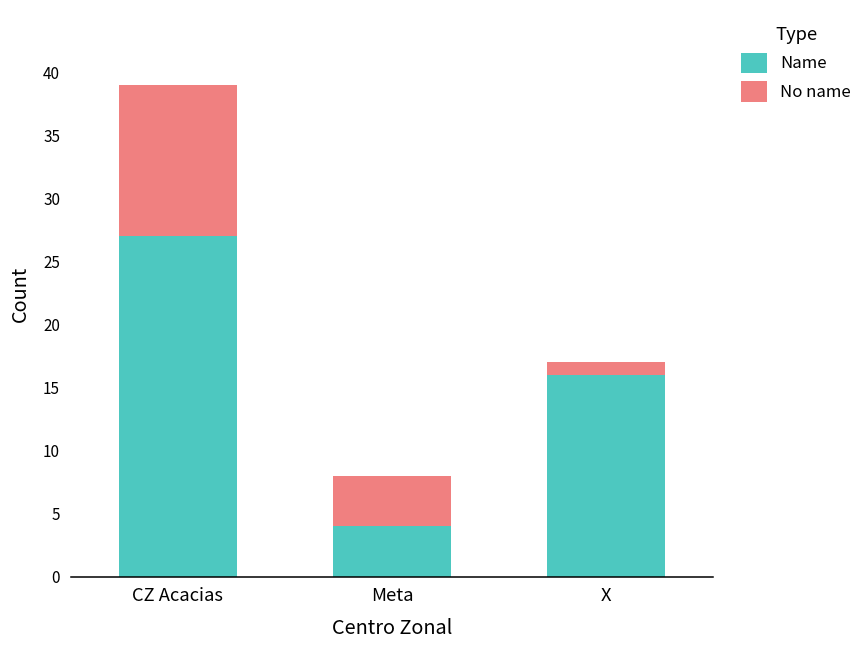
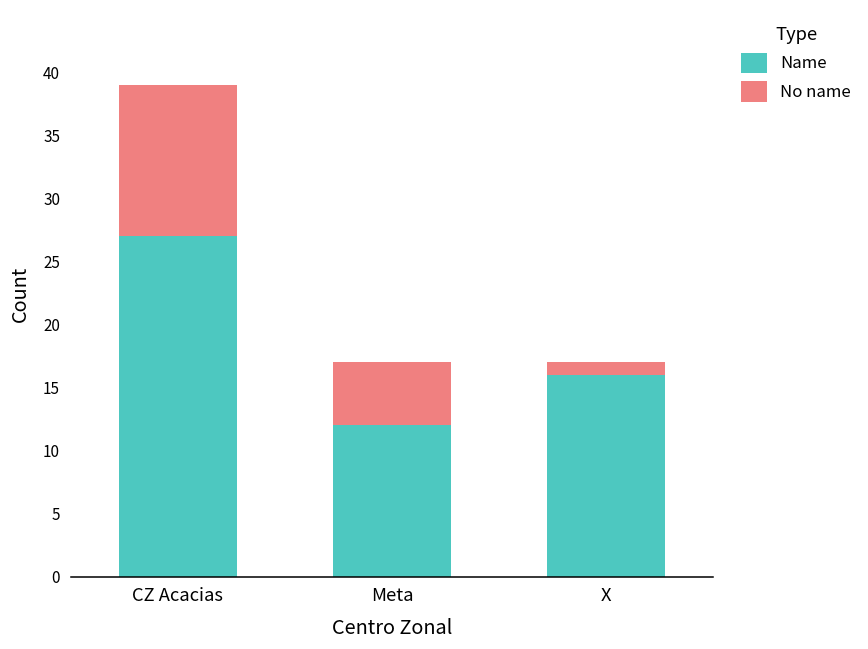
Name, Meta: 4 -> 12
No name, Meta: 4 -> 5
